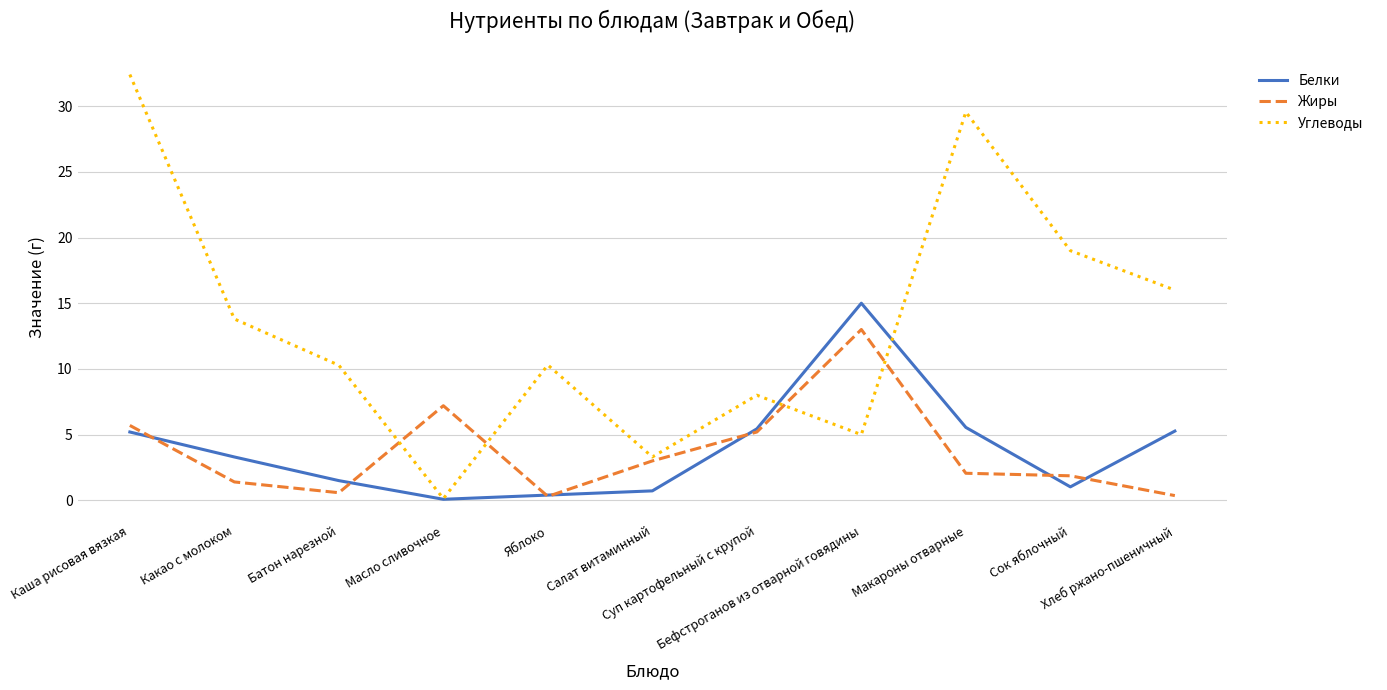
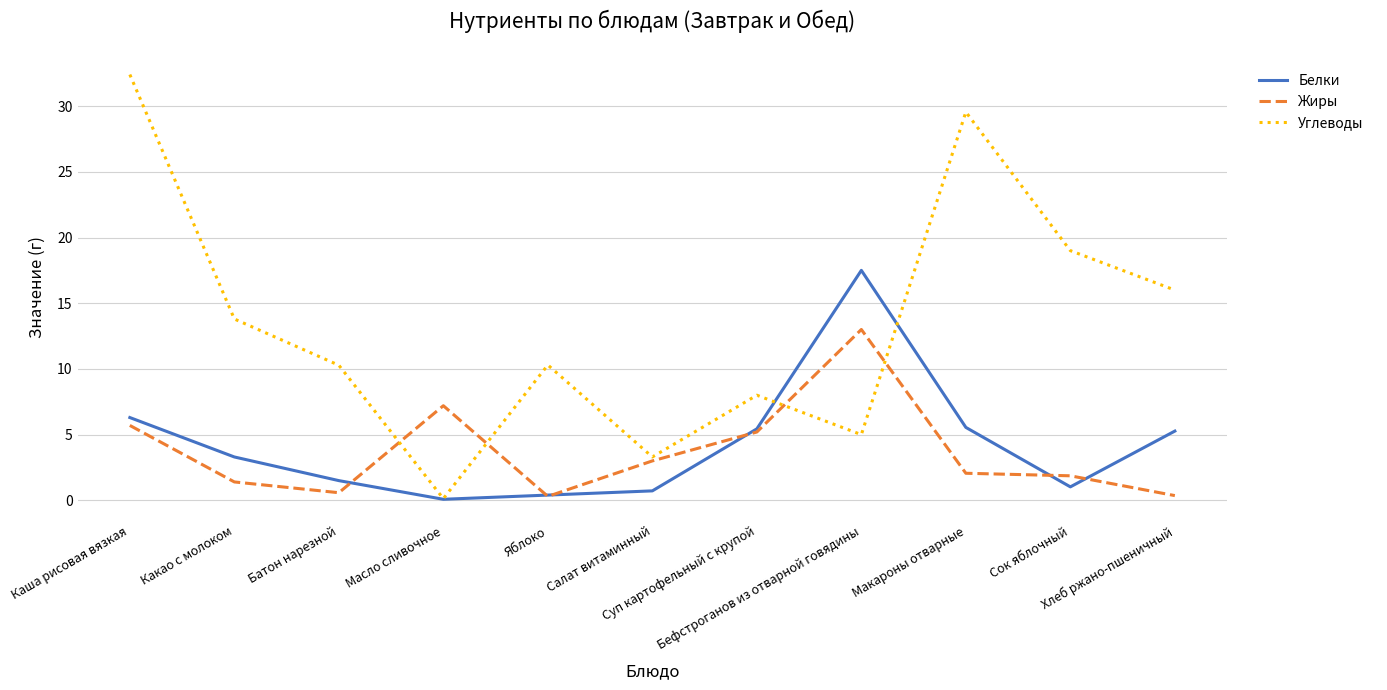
Белки, Каша рисовая вязкая: 5.2 -> 6.3
Белки, Бефстроганов из отварной говядины: 15.0 -> 17.5
